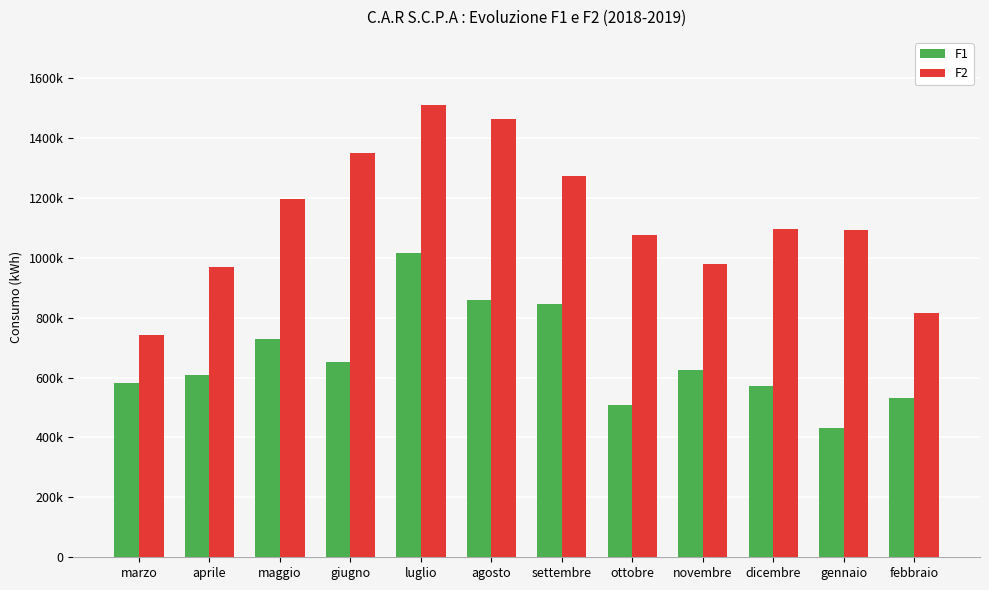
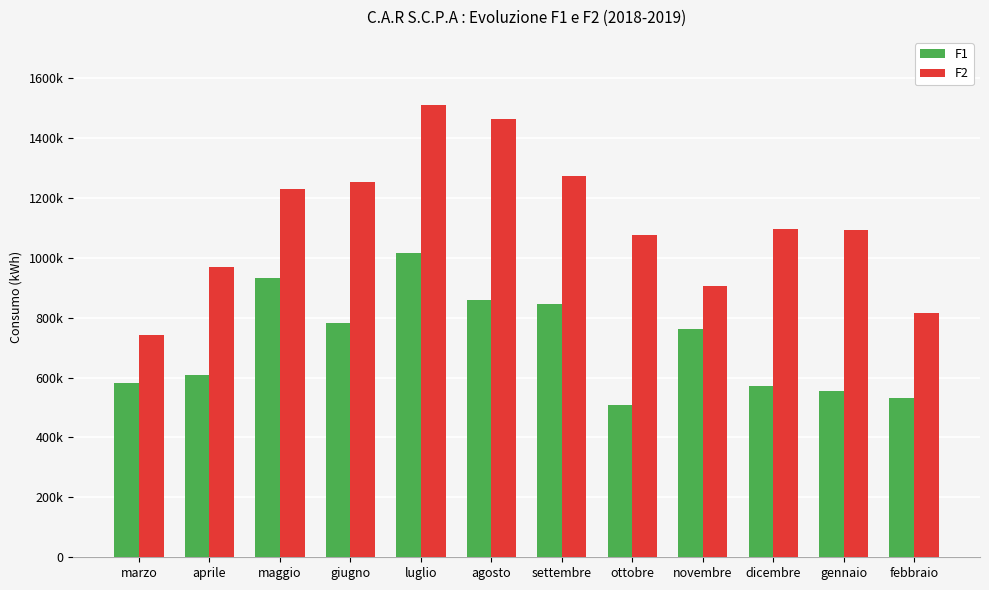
F1, maggio: 730000 -> 930000
F2, maggio: 1200000 -> 1230000
F1, giugno: 650000 -> 780000
F2, giugno: 1350000 -> 1250000
F1, novembre: 630000 -> 760000
F2, novembre: 980000 -> 900000
F1, gennaio: 430000 -> 550000
